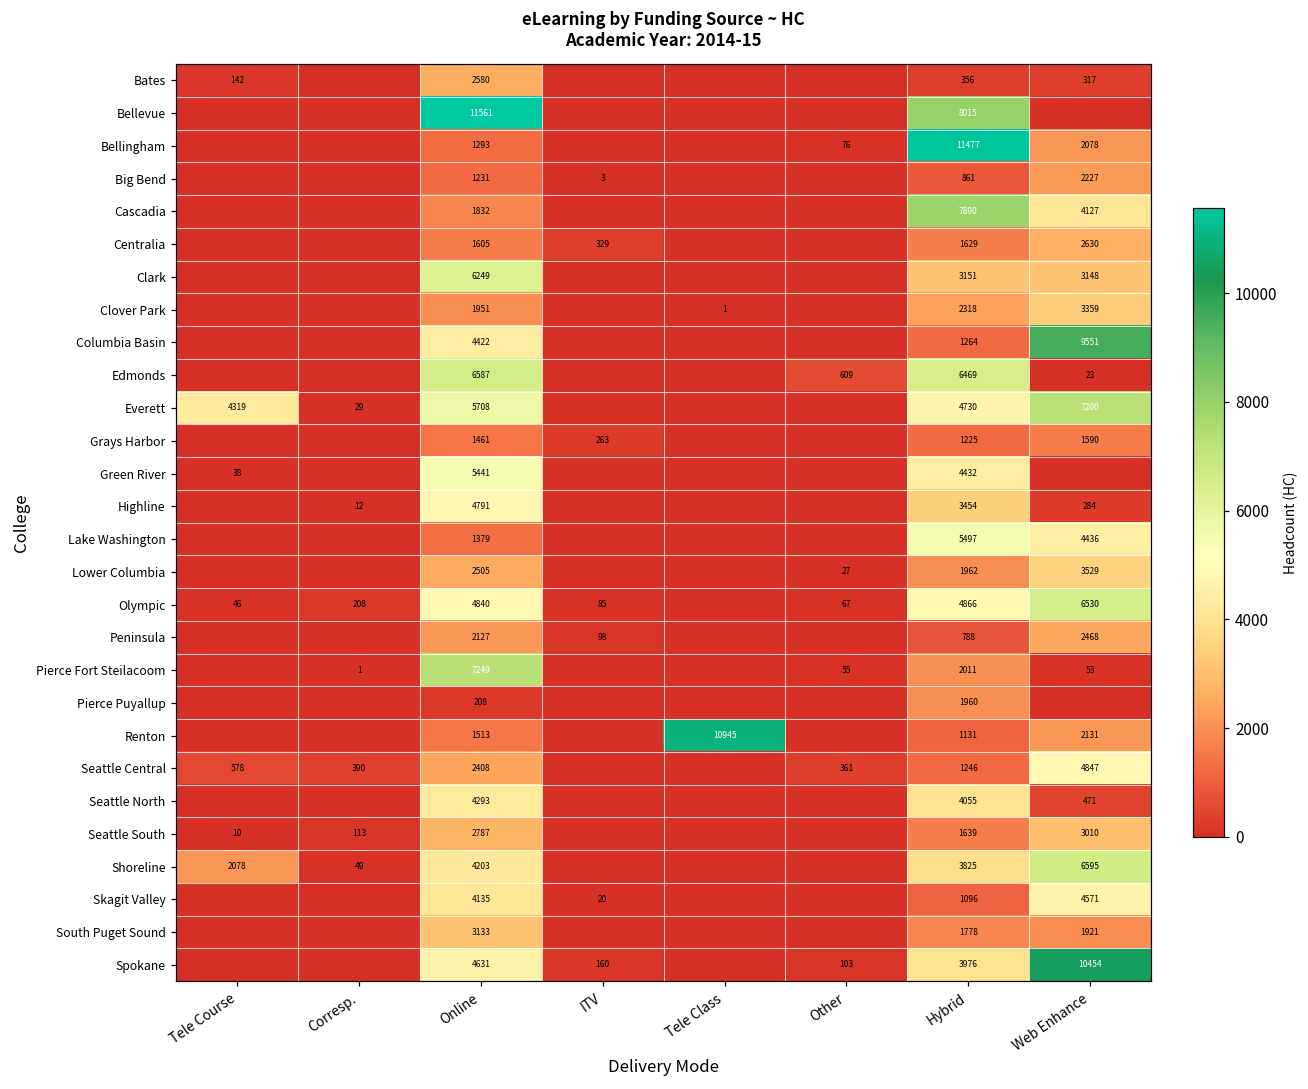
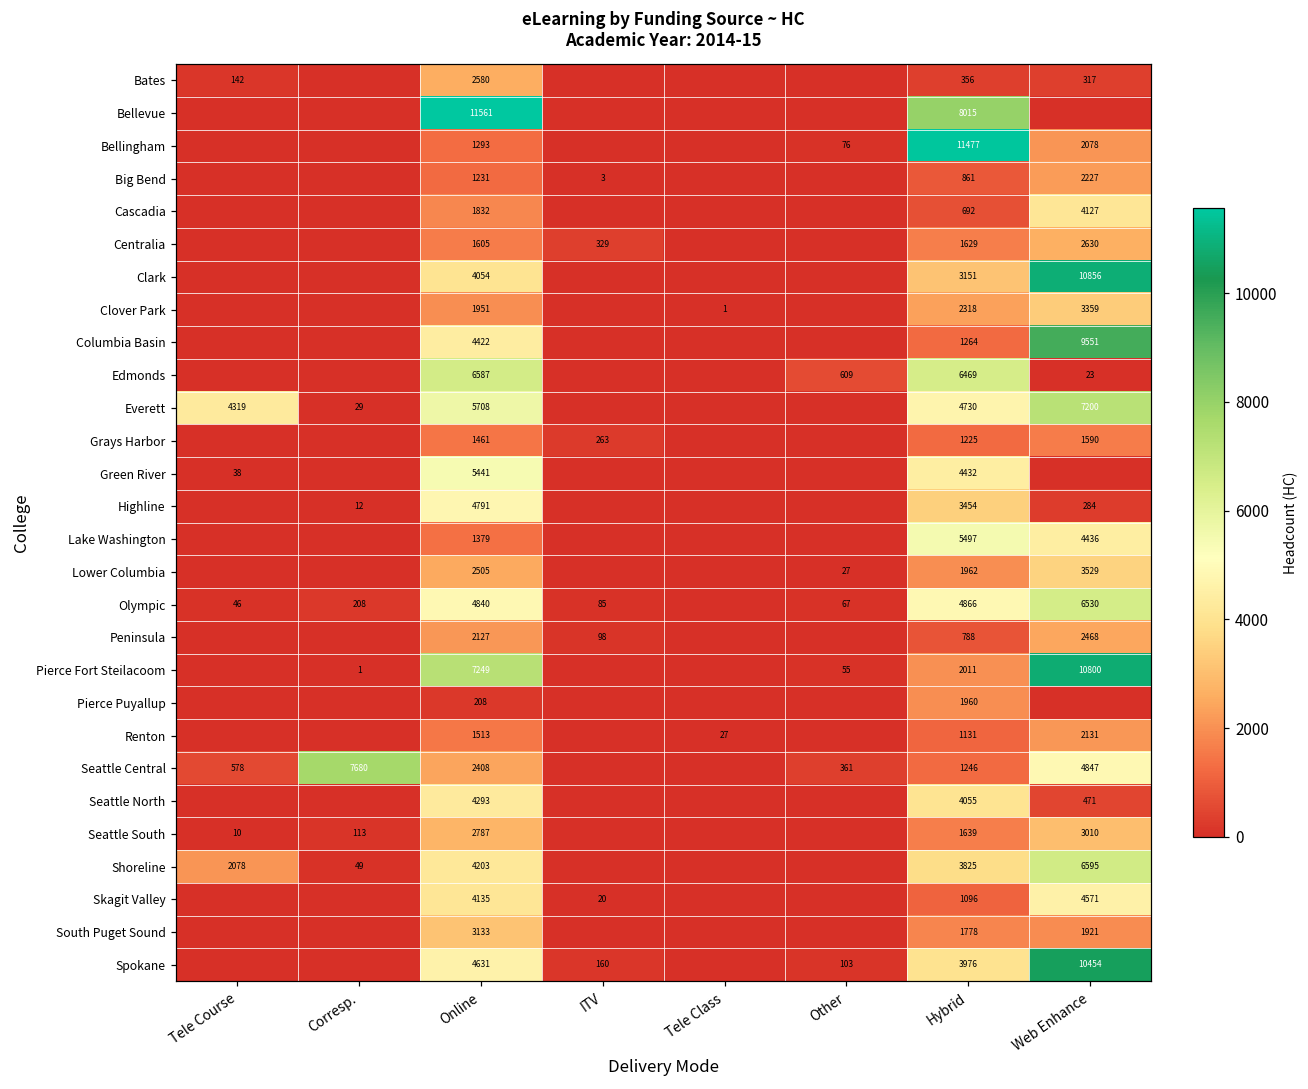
Cascadia, Hybrid: 7890 -> 692
Clark, Online: 6249 -> 4054
Clark, Web Enhance: 3148 -> 10856
Pierce Fort Steilacoom, Web Enhance: 53 -> 10800
Renton, Tele Class: 10945 -> 27
Seattle Central, Corresp.: 390 -> 7680
